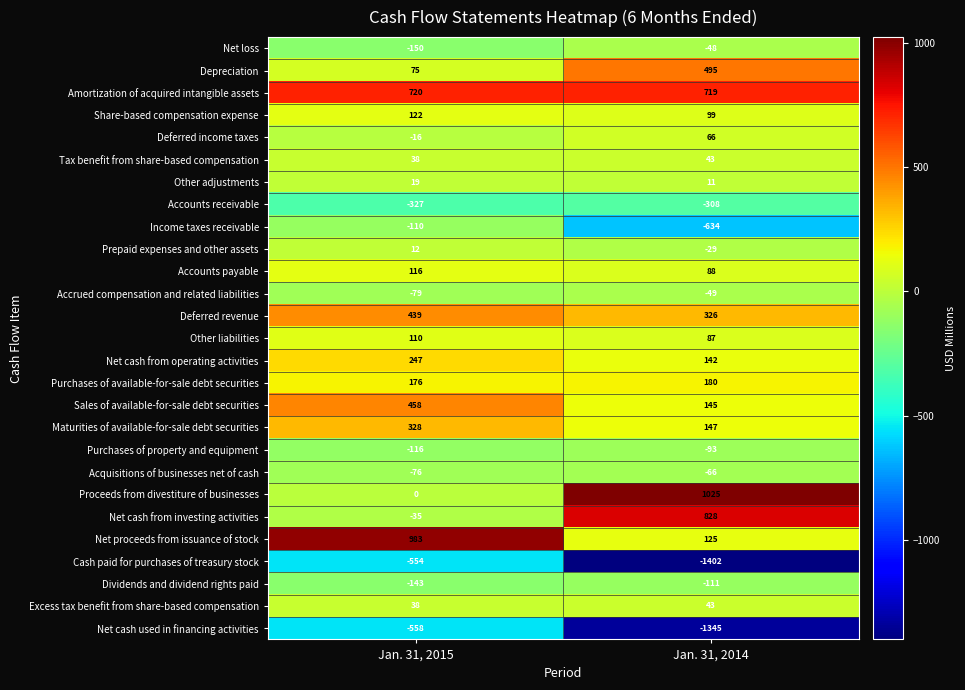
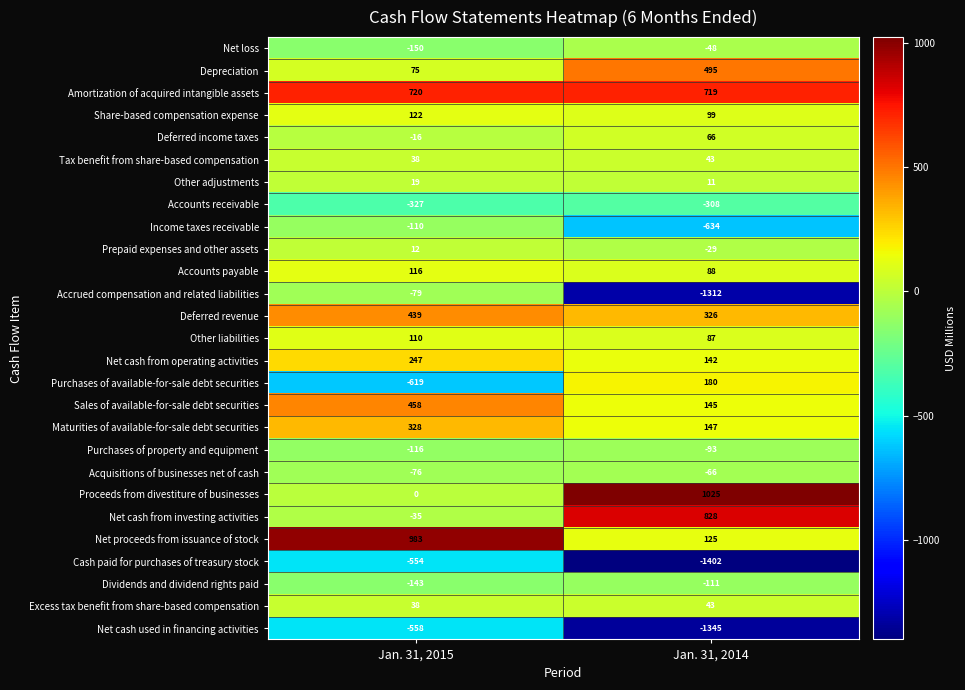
Accrued compensation and related liabilities, Jan. 31, 2014: -49 -> -1312
Purchases of available-for-sale debt securities, Jan. 31, 2015: 176 -> -619
